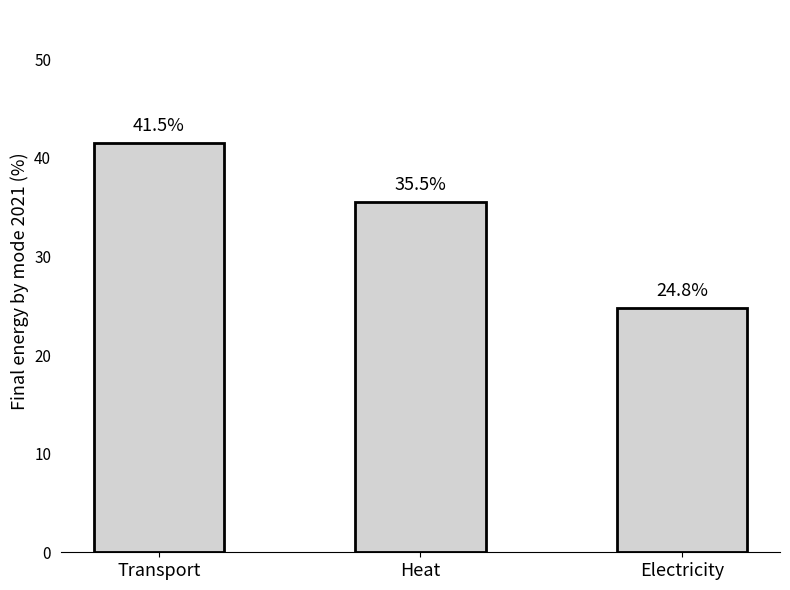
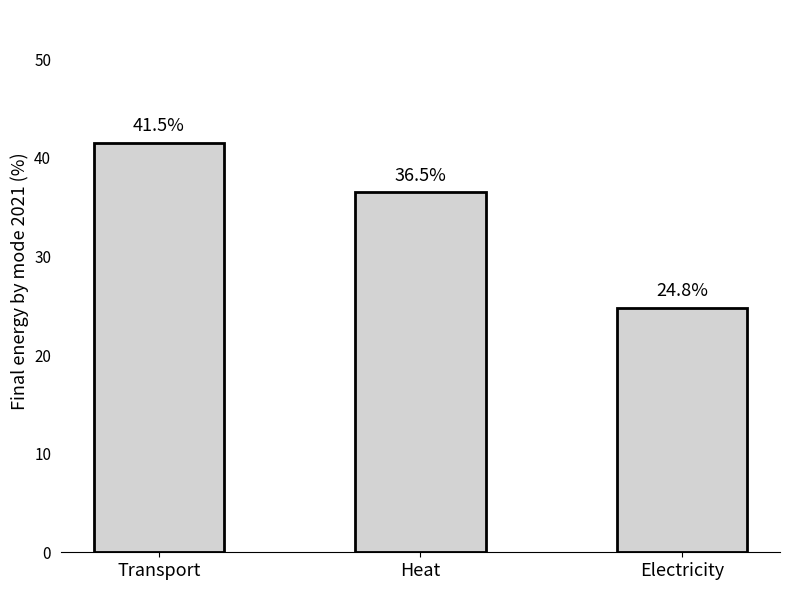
Heat: 35.5% -> 36.5%
